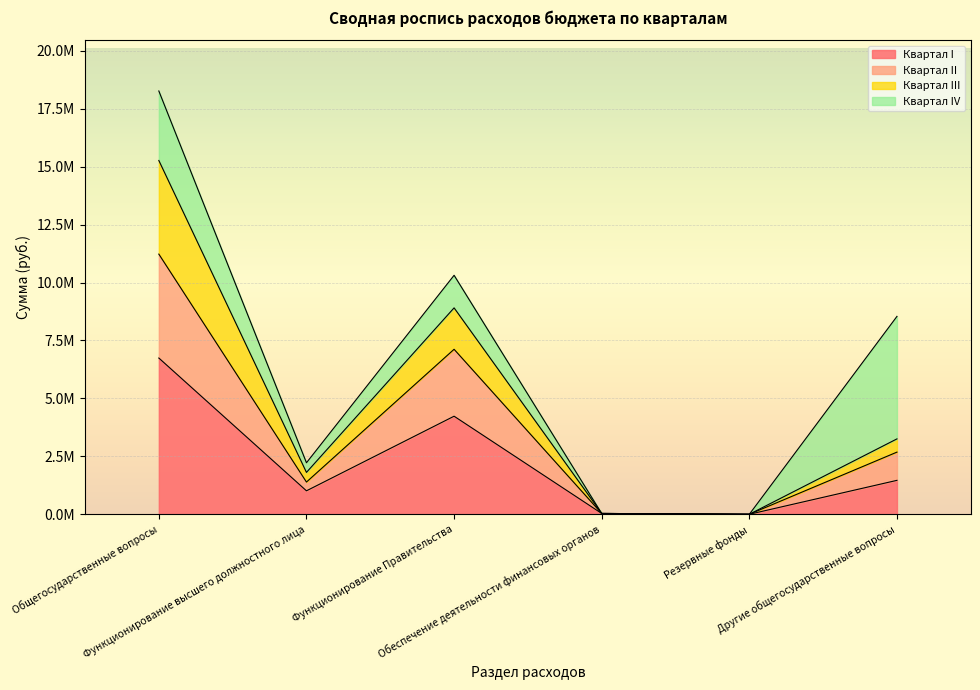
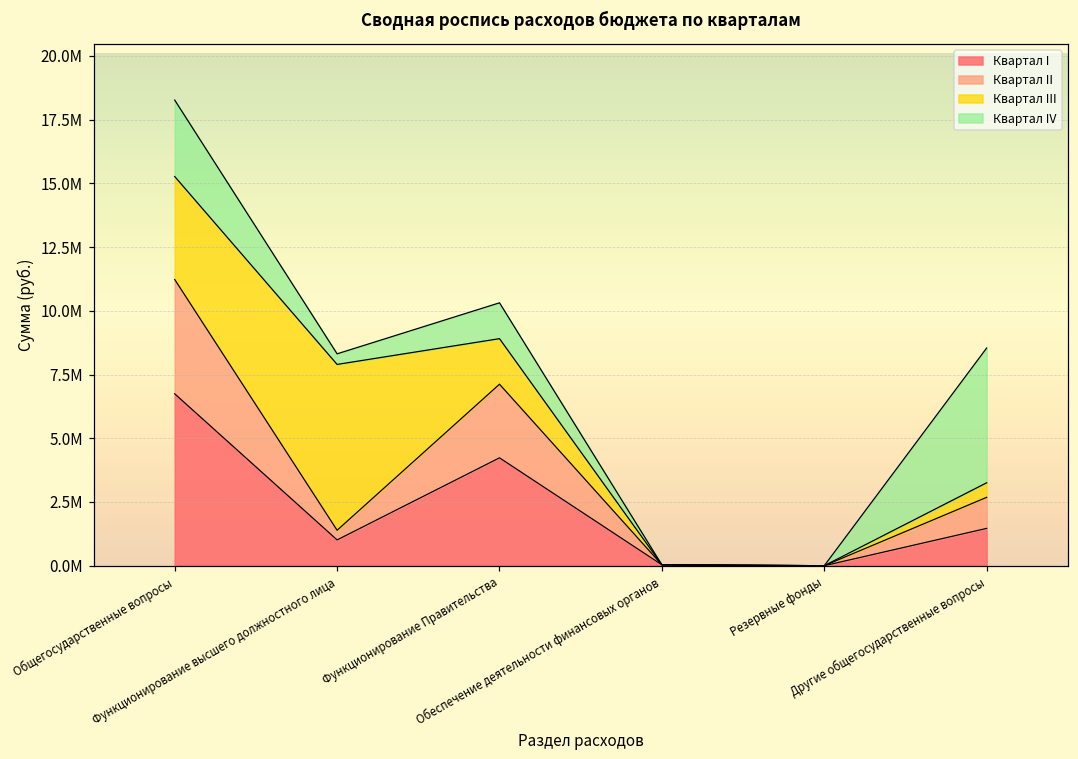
Квартал III, Функционирование высшего должностного лица: 400000 -> 6500000
